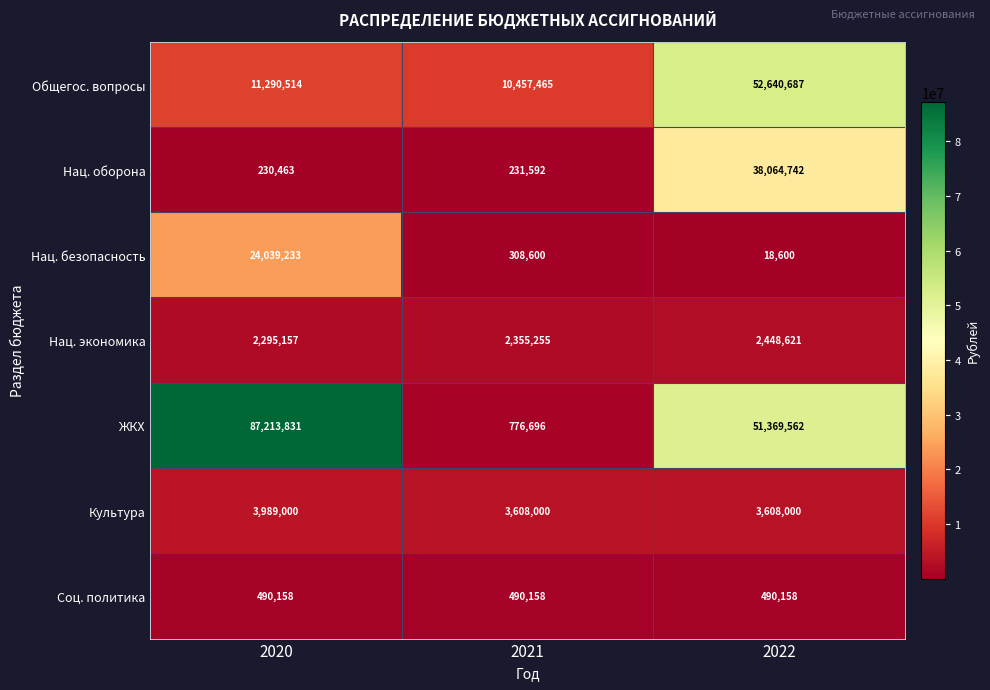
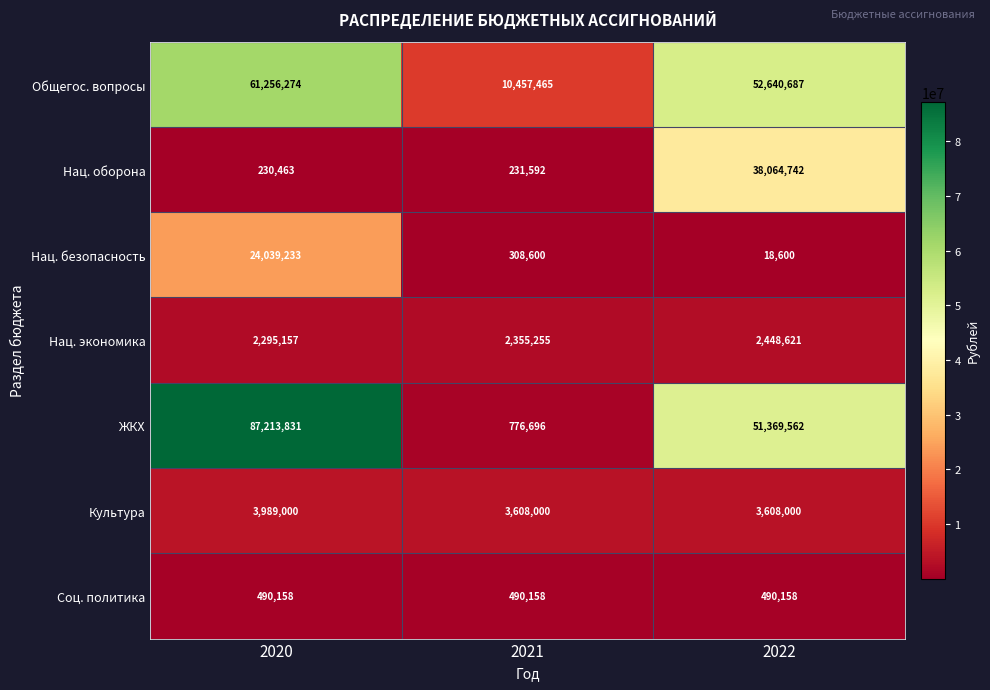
Общегос. вопросы, 2020: 11,290,514 -> 61,256,274
